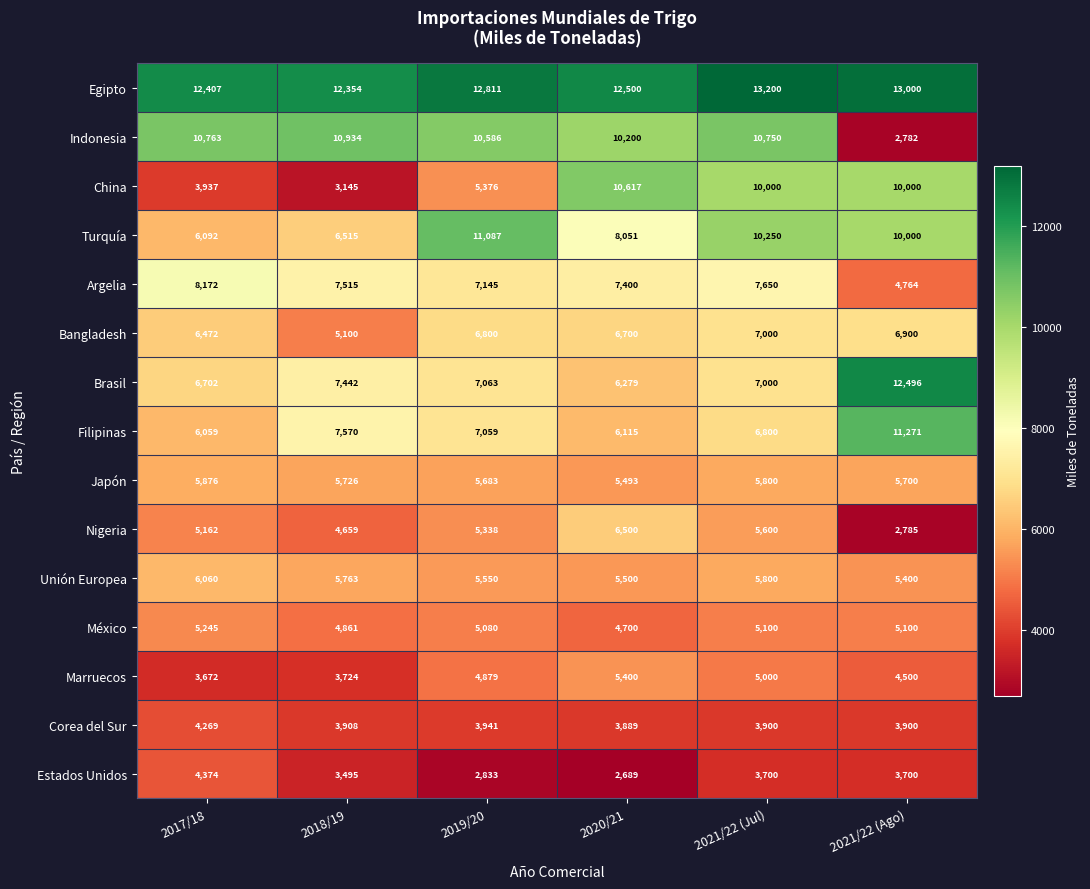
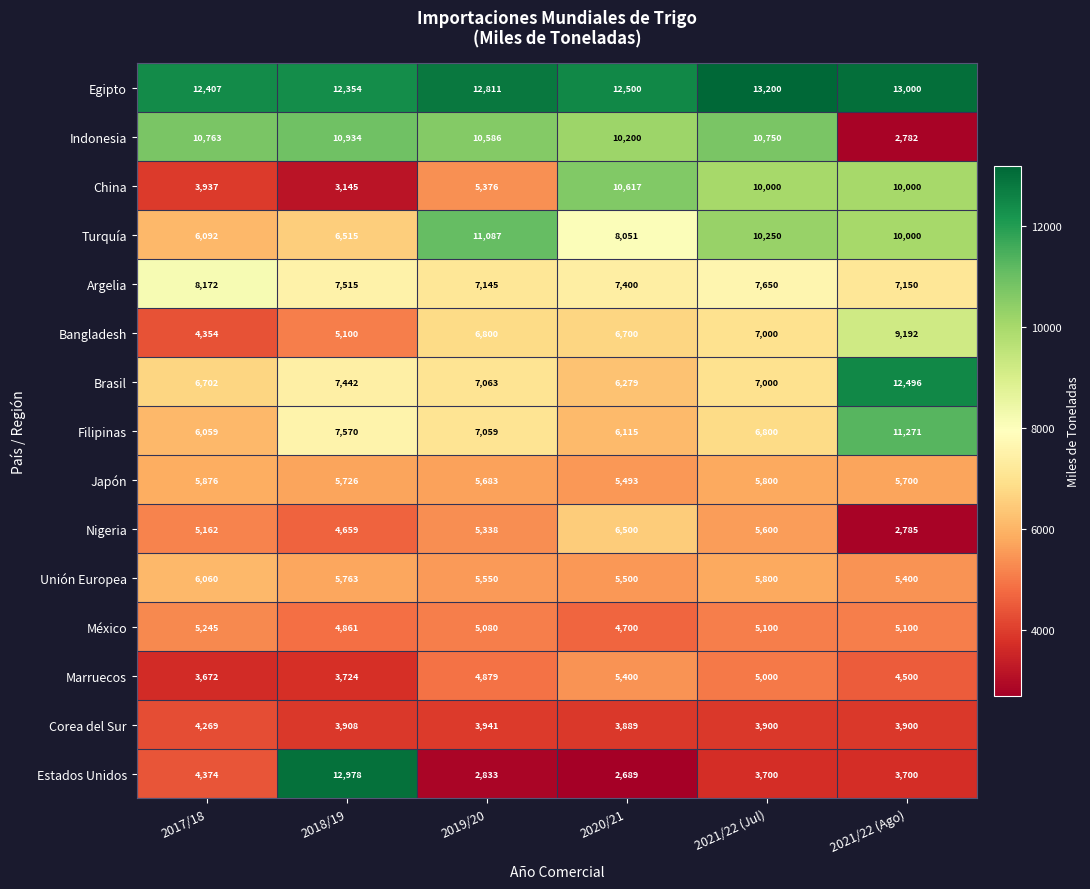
Argelia, 2021/22 (Ago): 4,764 -> 7,150
Bangladesh, 2017/18: 6,472 -> 4,354
Bangladesh, 2021/22 (Ago): 6,900 -> 9,192
Estados Unidos, 2018/19: 3,495 -> 12,978
